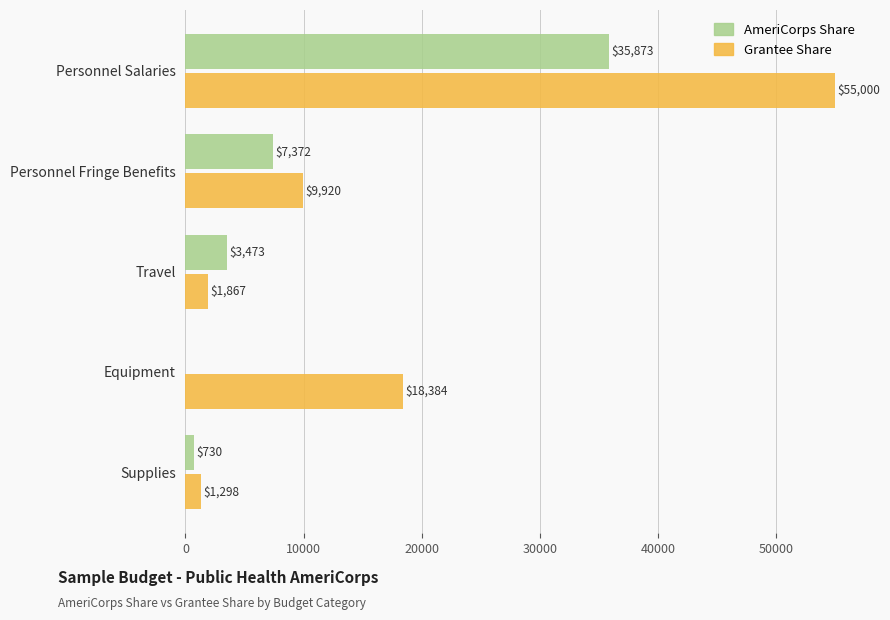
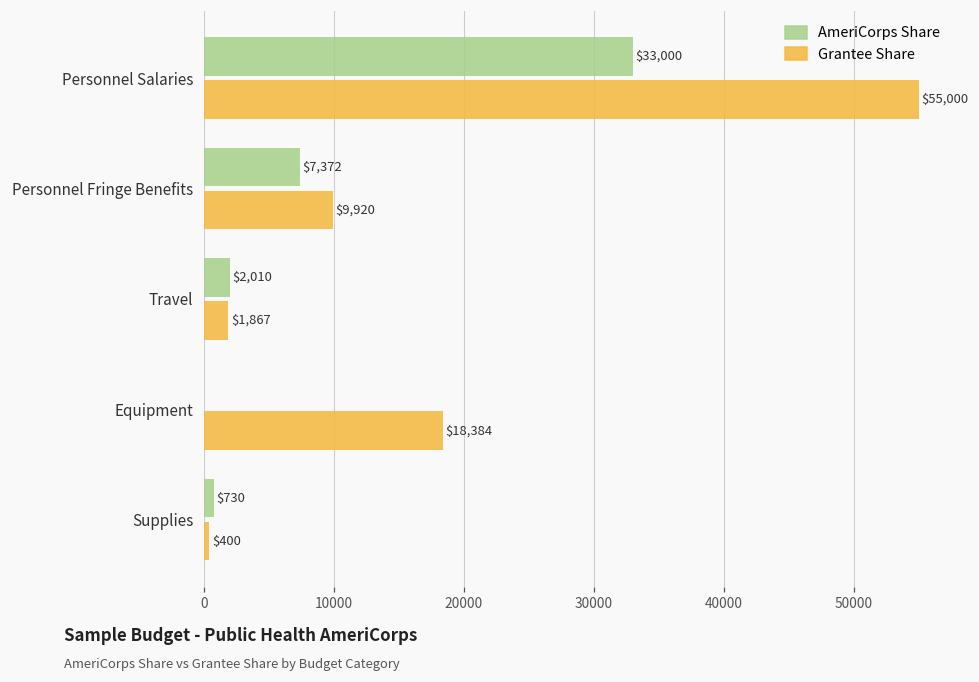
AmeriCorps Share, Personnel Salaries: $35,873 -> $33,000
AmeriCorps Share, Travel: $3,473 -> $2,010
Grantee Share, Supplies: $1,298 -> $400
